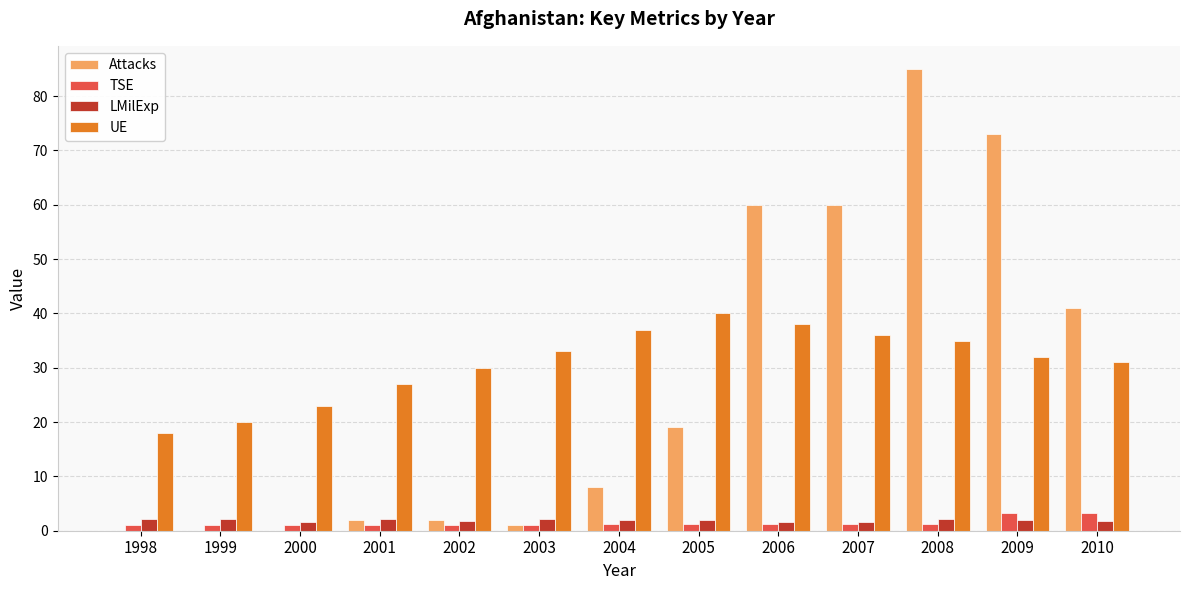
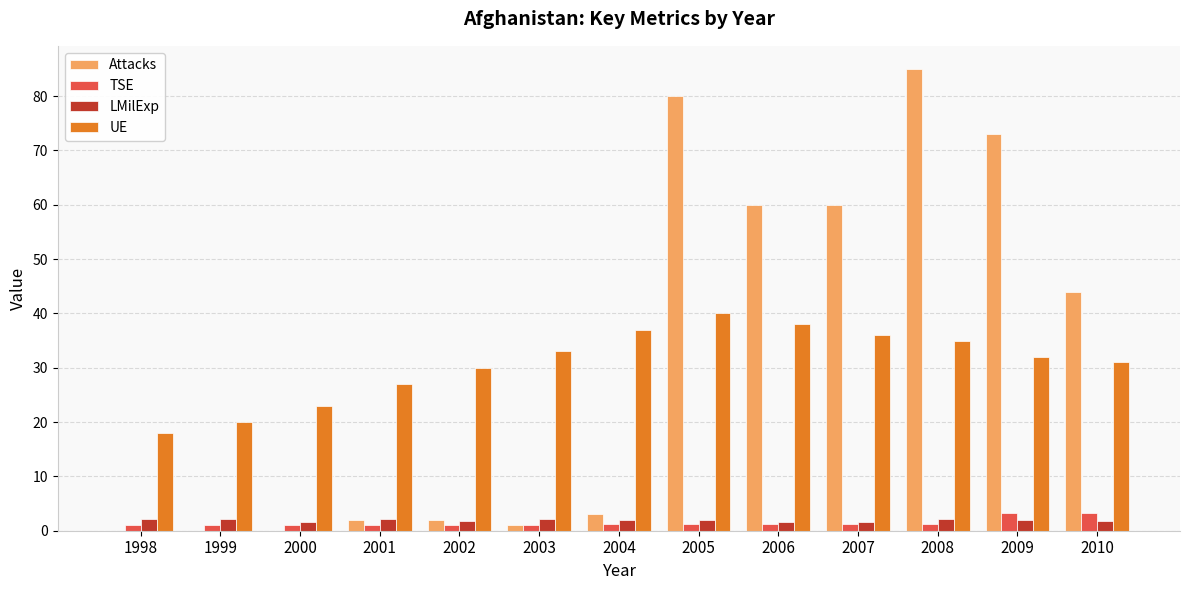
Attacks, 2004: 8 -> 3
Attacks, 2005: 19 -> 80
Attacks, 2010: 41 -> 44
